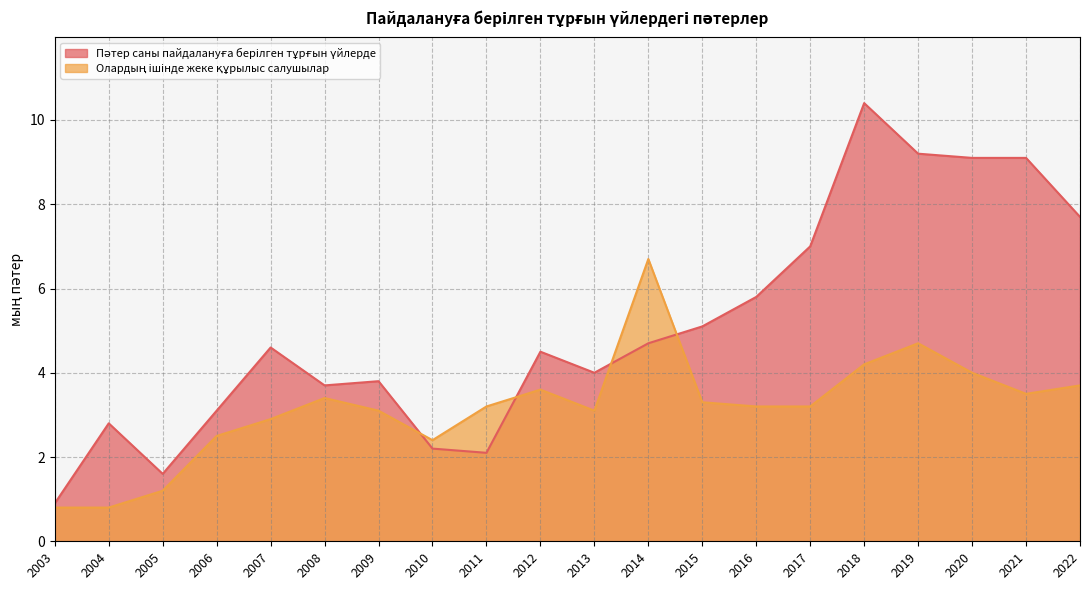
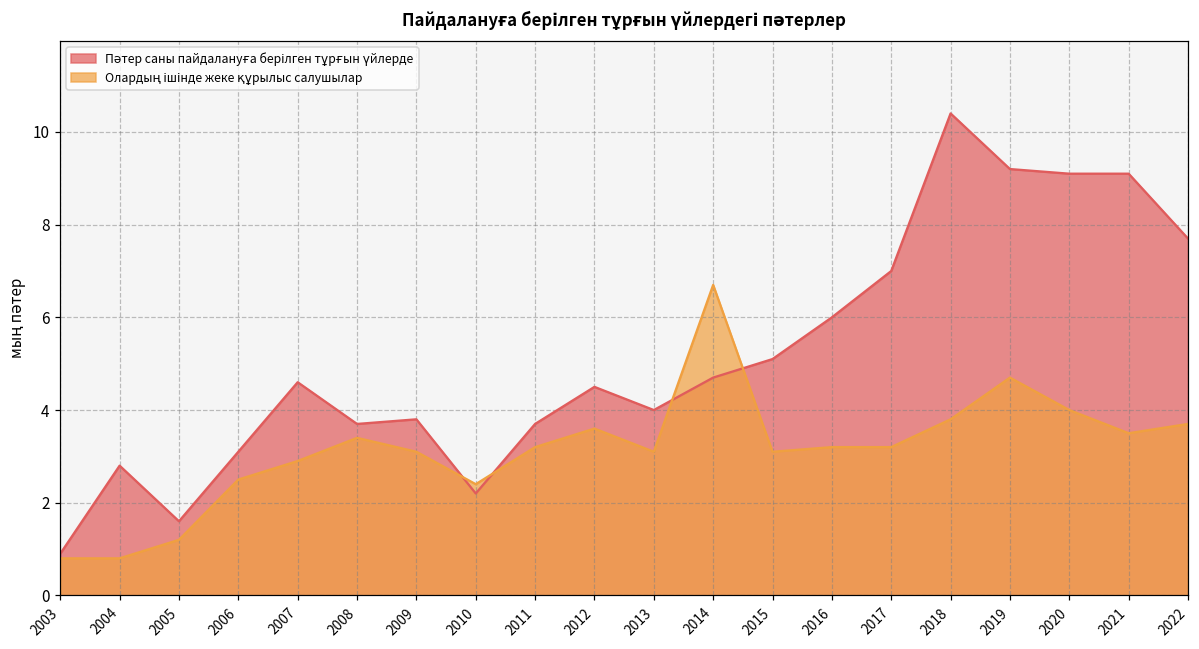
Пәтер саны пайдалануға берілген тұрғын үйлерде, 2011: 2.1 -> 3.7
Олардың ішінде жеке құрылыс салушылар, 2015: 3.3 -> 3.1
Пәтер саны пайдалануға берілген тұрғын үйлерде, 2016: 5.8 -> 6.0
Олардың ішінде жеке құрылыс салушылар, 2018: 4.2 -> 3.8
